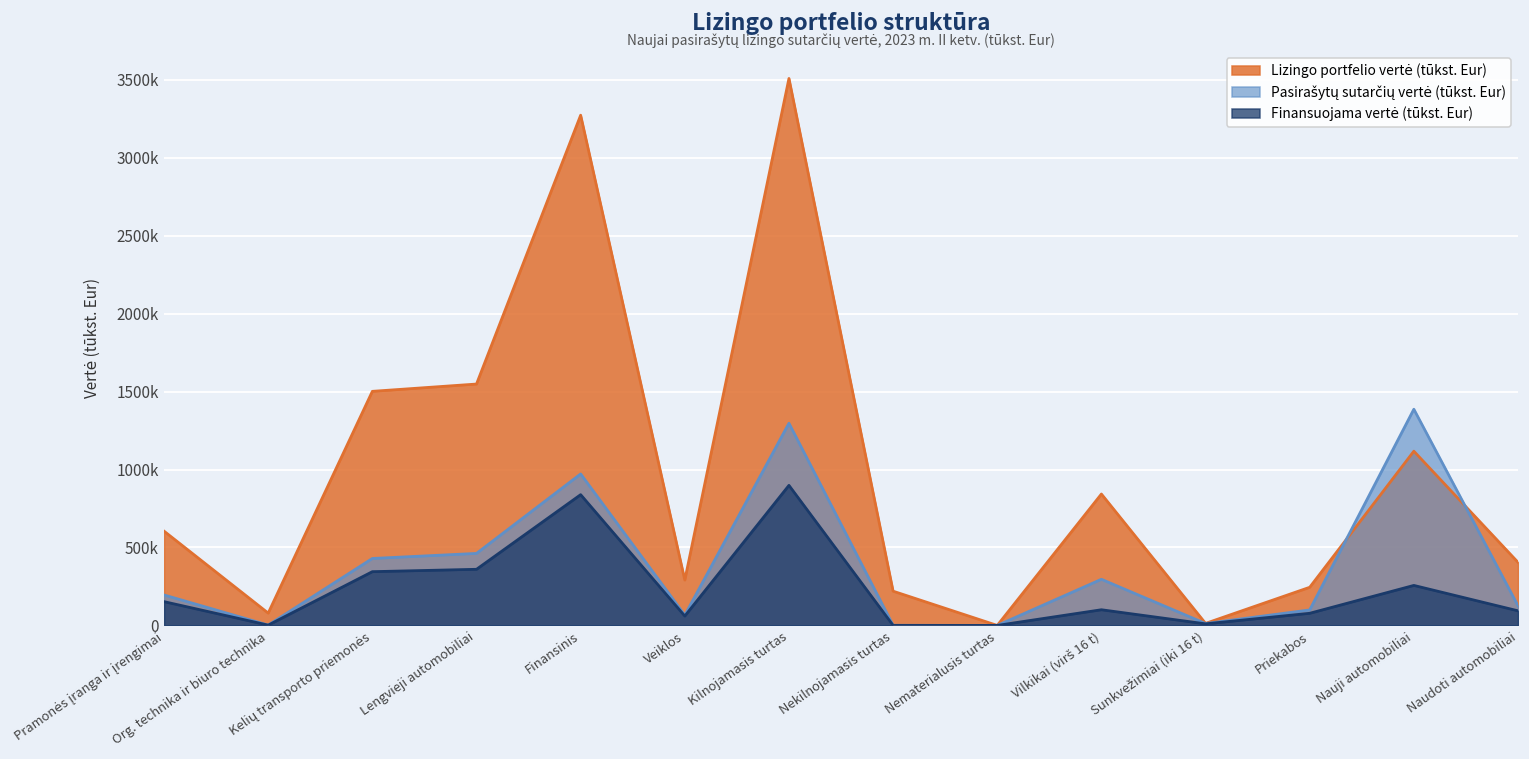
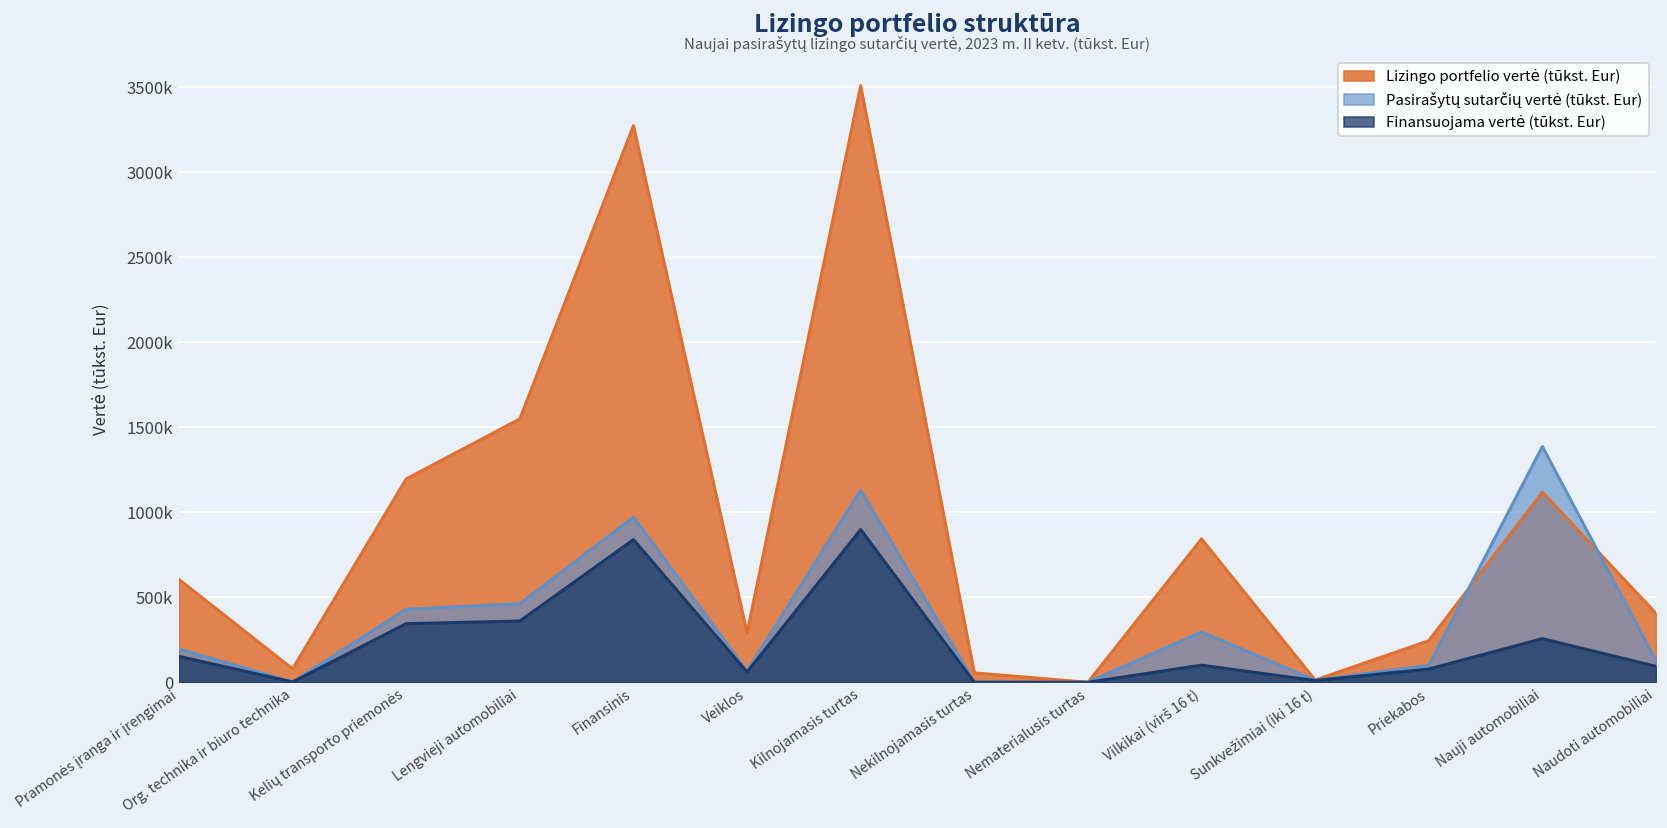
Lizingo portfelio vertė (tūkst. Eur), Kelių transporto priemonės: 1500000 -> 1200000
Pasirašytų sutarčių vertė (tūkst. Eur), Kilnojamasis turtas: 1300000 -> 1130000
Lizingo portfelio vertė (tūkst. Eur), Nekilnojamasis turtas: 220000 -> 60000
